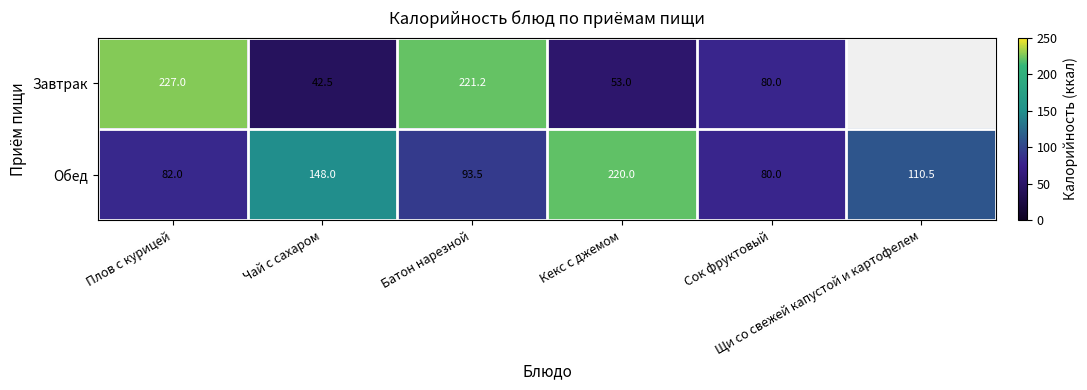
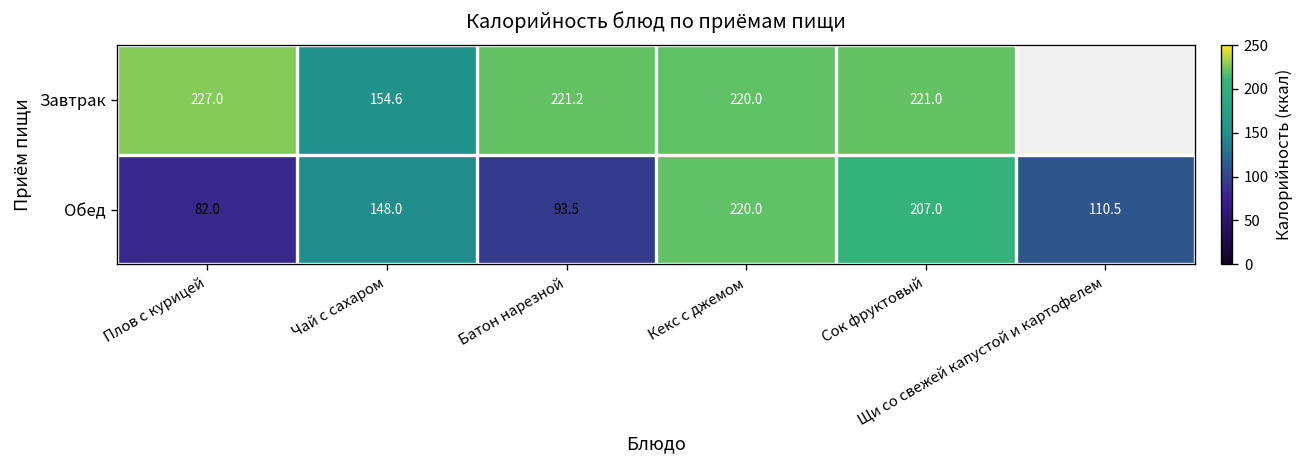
Завтрак, Чай с сахаром: 42.5 -> 154.6
Завтрак, Кекс с джемом: 53.0 -> 220.0
Завтрак, Сок фруктовый: 80.0 -> 221.0
Обед, Сок фруктовый: 80.0 -> 207.0
